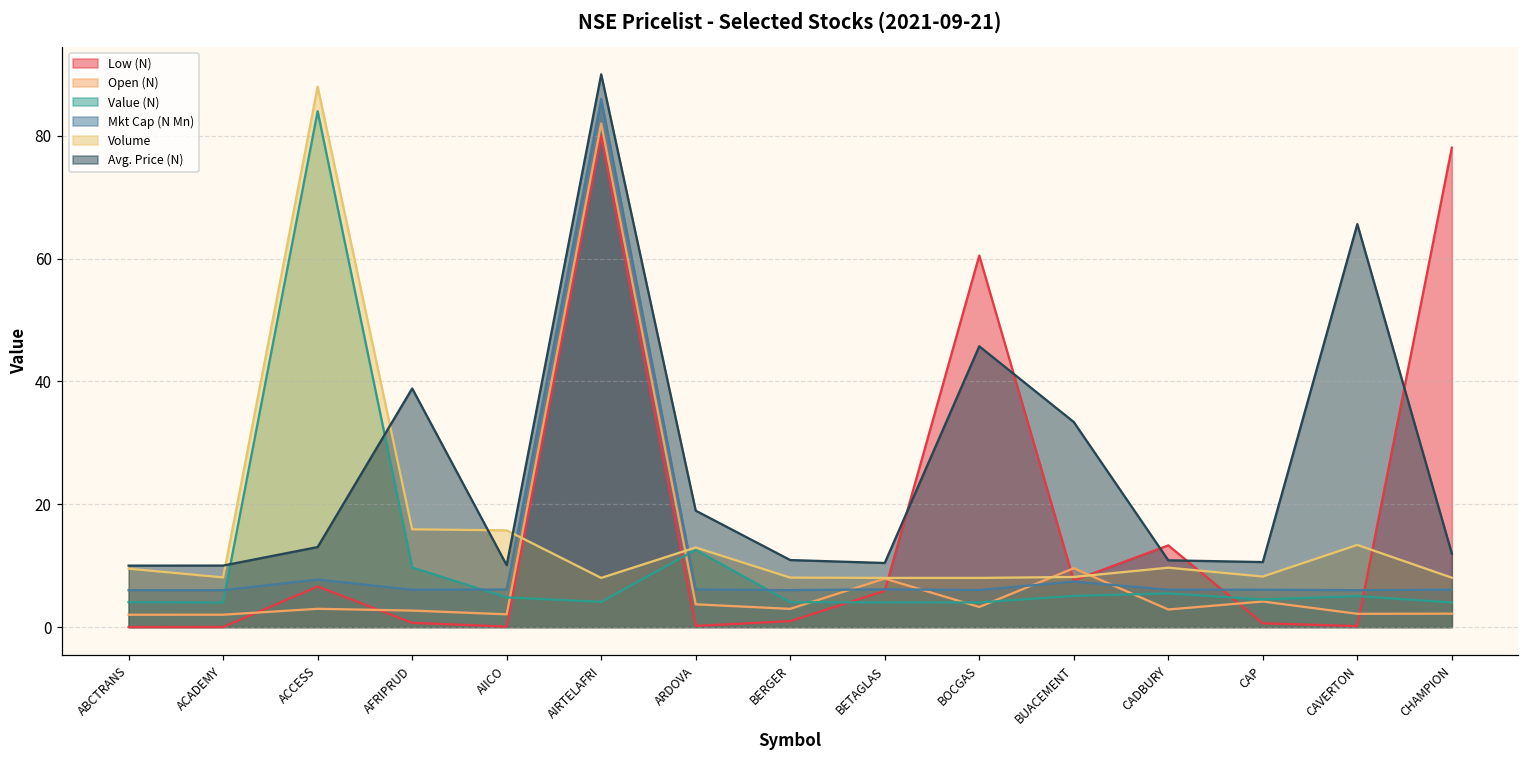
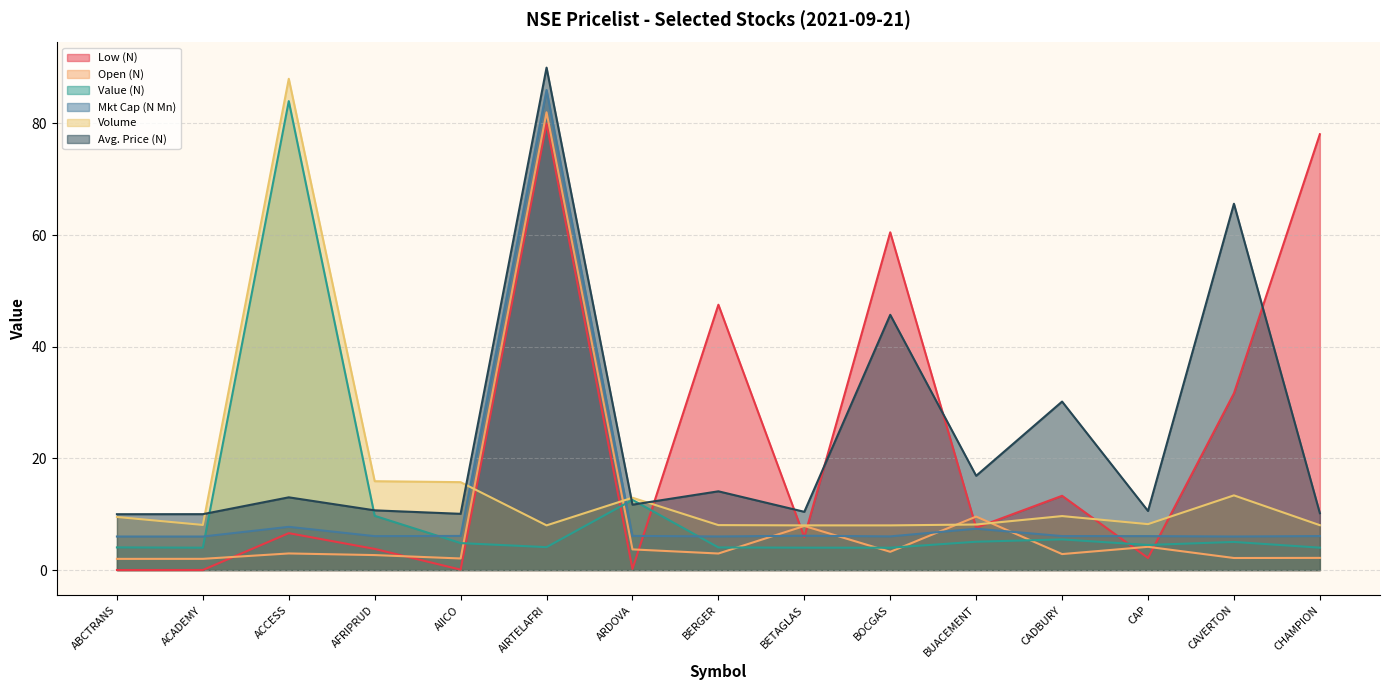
Low (N), AFRIPRUD: 1 -> 4
Avg. Price (N), AFRIPRUD: 39 -> 11
Avg. Price (N), ARDOVA: 19 -> 12
Low (N), BERGER: 1 -> 48
Avg. Price (N), BERGER: 11 -> 14
Avg. Price (N), BUACEMENT: 33 -> 17
Avg. Price (N), CADBURY: 11 -> 30
Low (N), CAP: 1 -> 2
Low (N), CAVERTON: 0 -> 32
Avg. Price (N), CHAMPION: 12 -> 10
